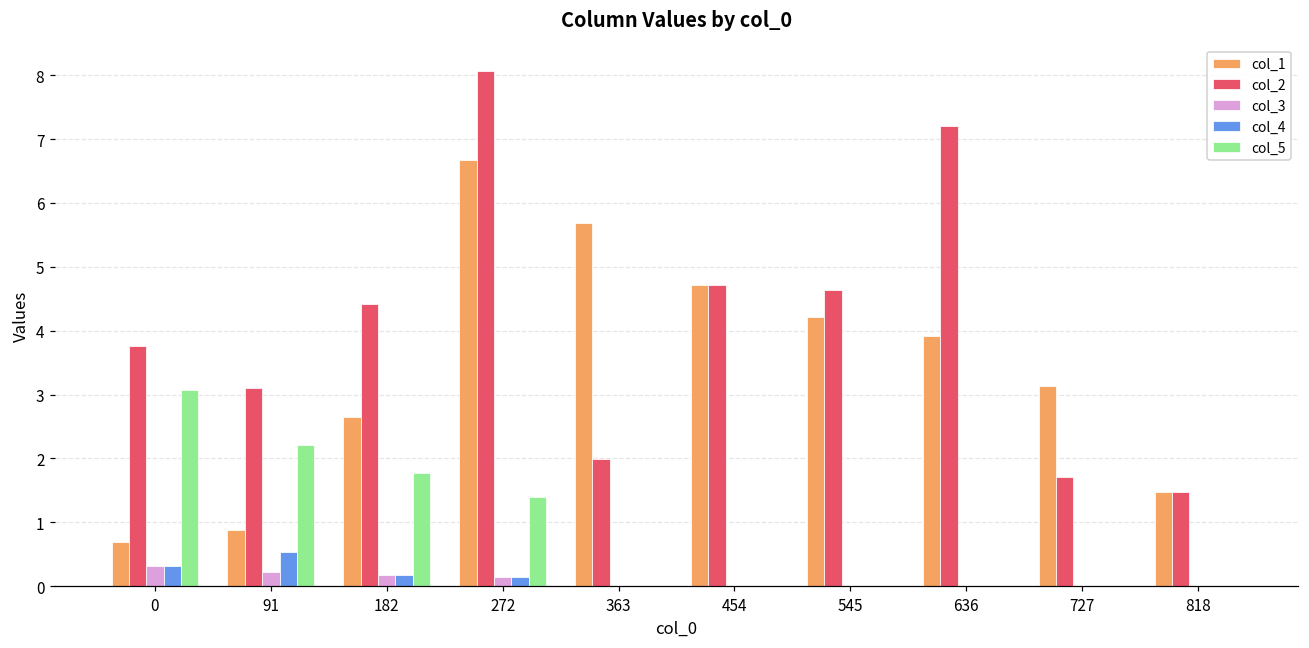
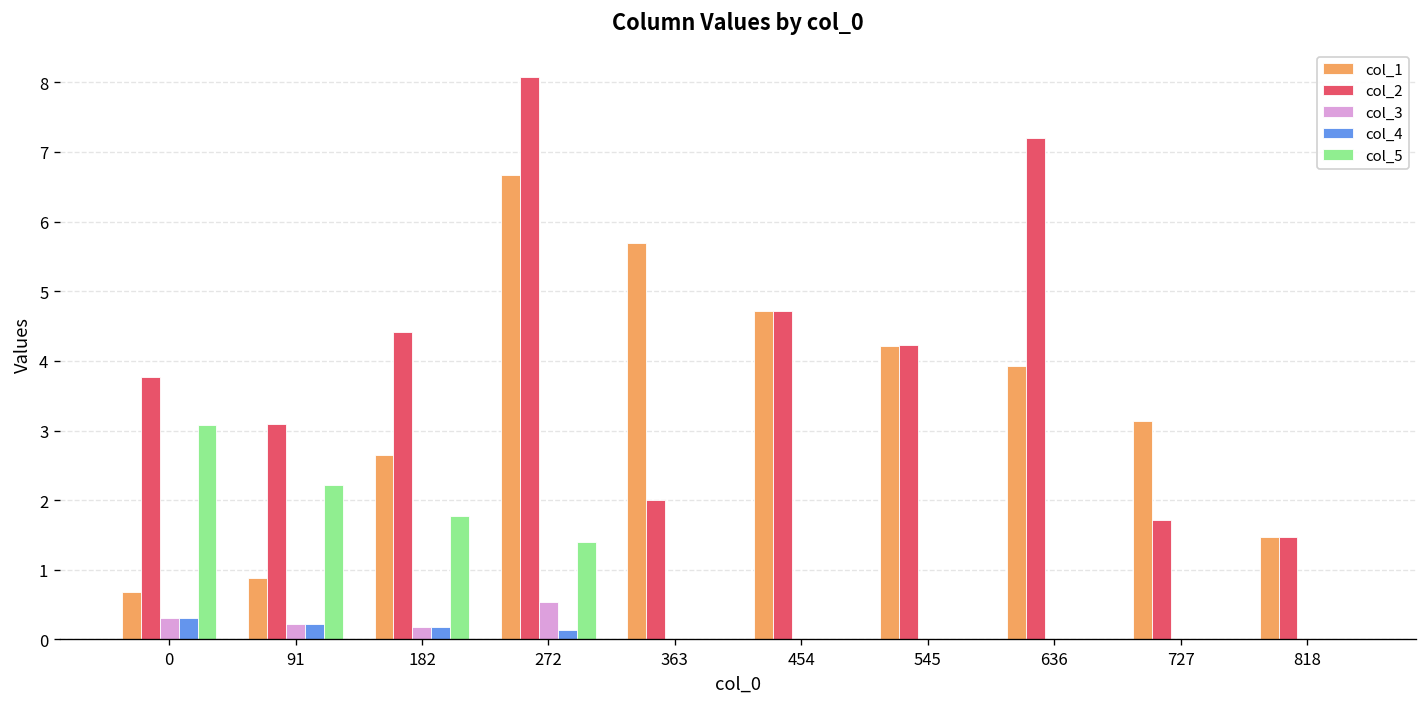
col_4, 91: 0.5 -> 0.2
col_3, 272: 0.1 -> 0.5
col_2, 545: 4.6 -> 4.2
